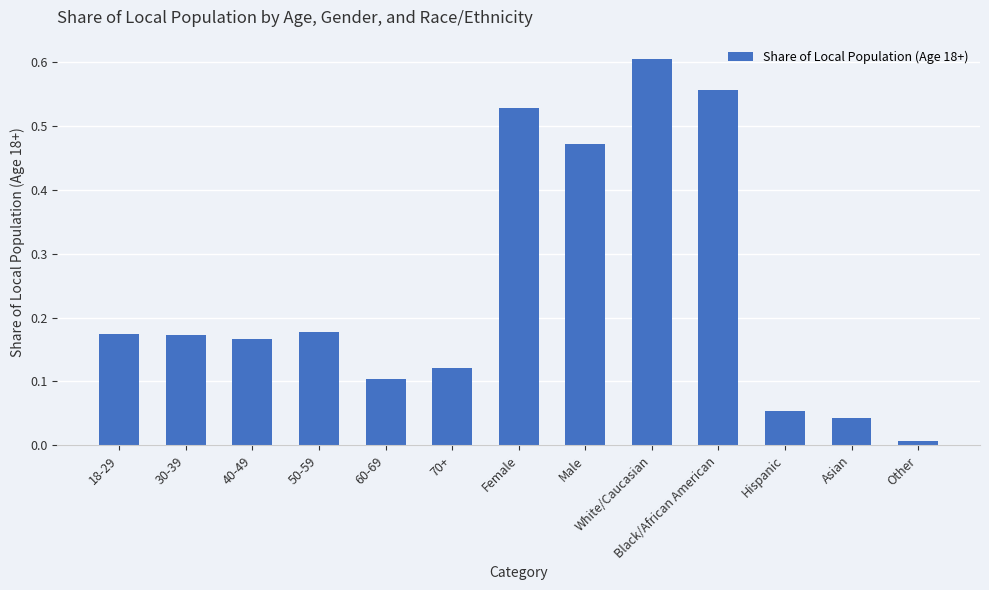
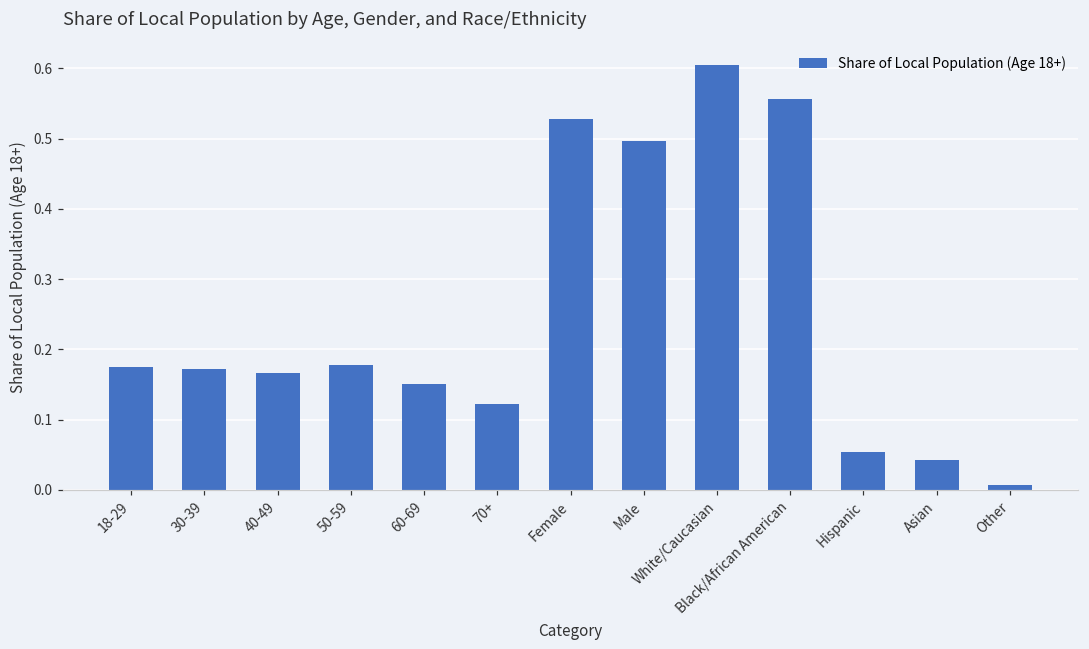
60-69: 0.10 -> 0.15
Male: 0.47 -> 0.50
